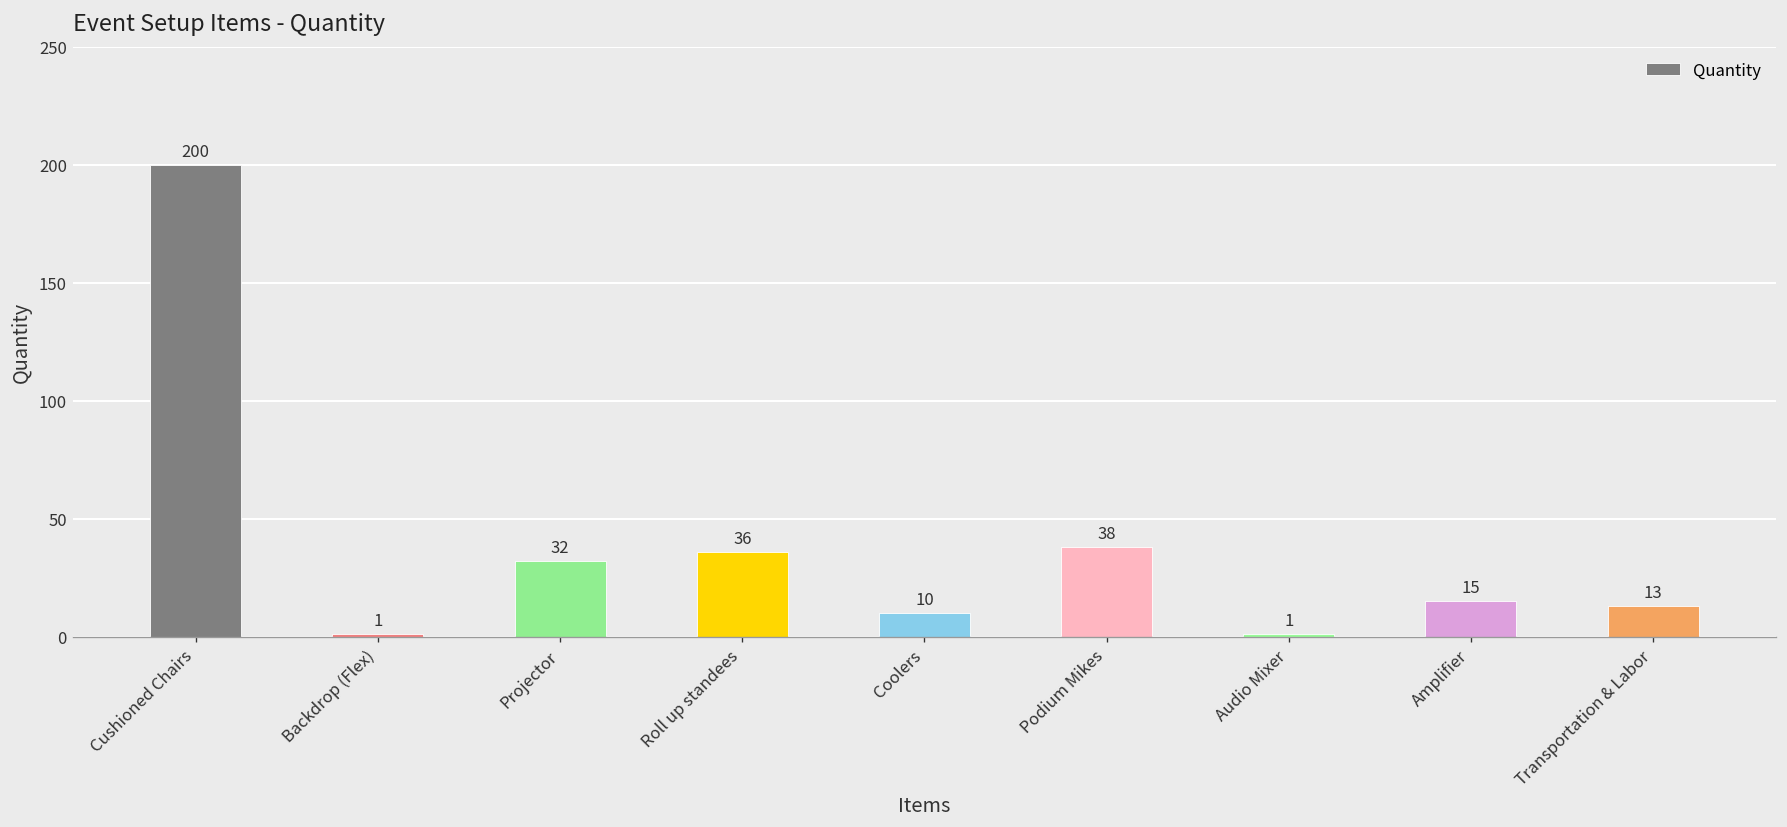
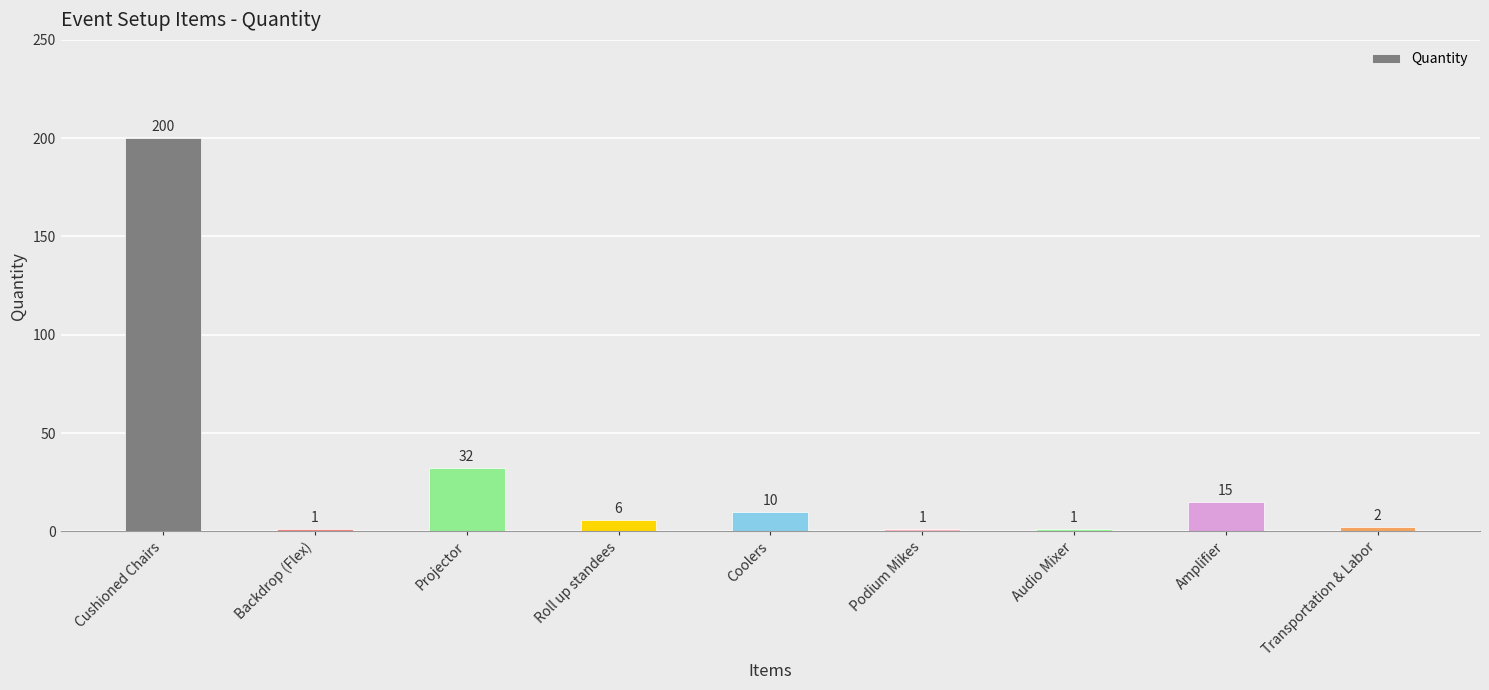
Roll up standees: 36 -> 6
Podium Mikes: 38 -> 1
Transportation & Labor: 13 -> 2
